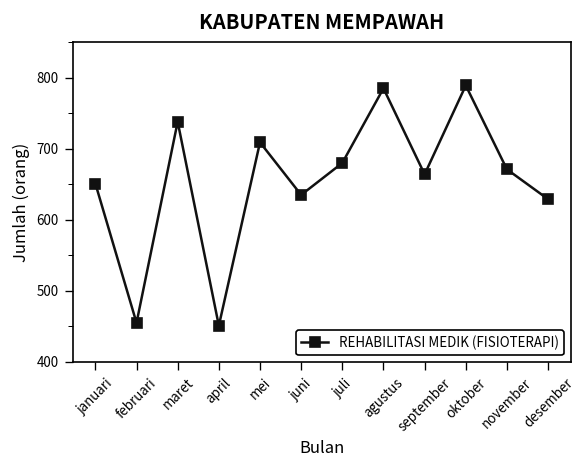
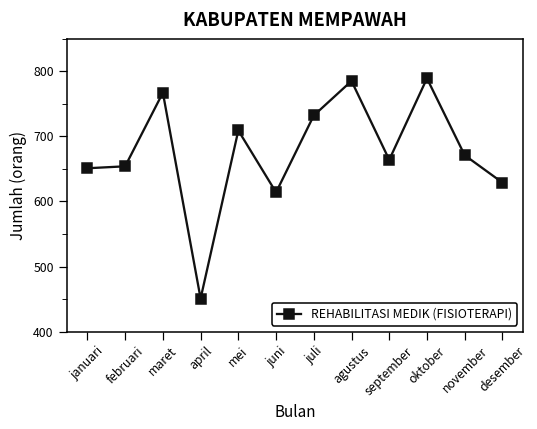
februari: 460 -> 650
maret: 740 -> 770
juni: 640 -> 610
juli: 680 -> 730
